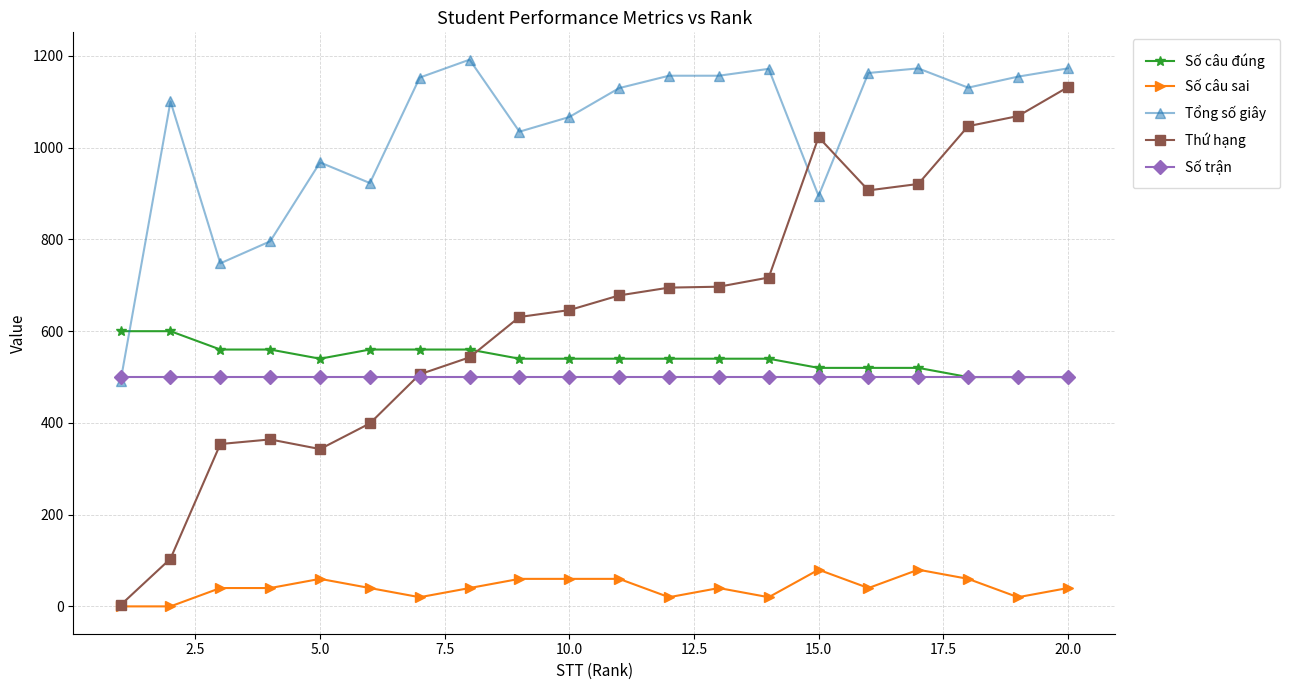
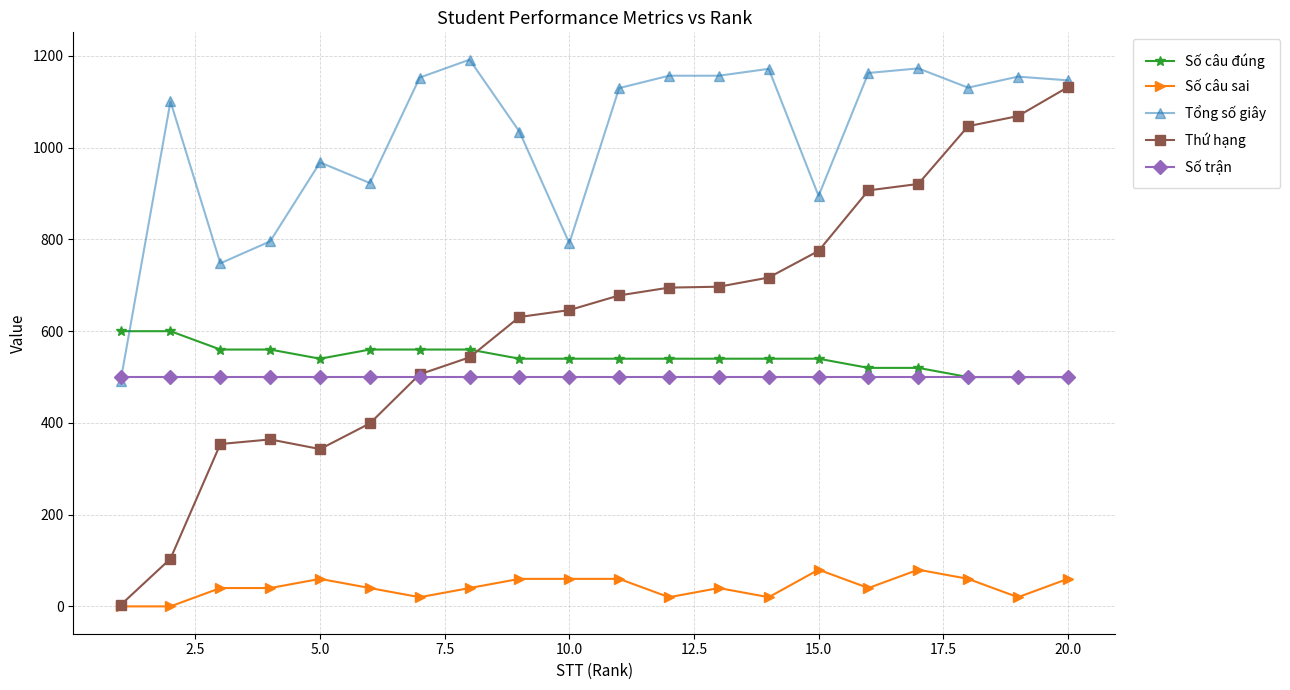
Tổng số giây, 10.0: 1070 -> 790
Số câu đúng, 15.0: 520 -> 540
Thứ hạng, 15.0: 1020 -> 780
Số câu sai, 20.0: 40 -> 60
Tổng số giây, 20.0: 1170 -> 1150
